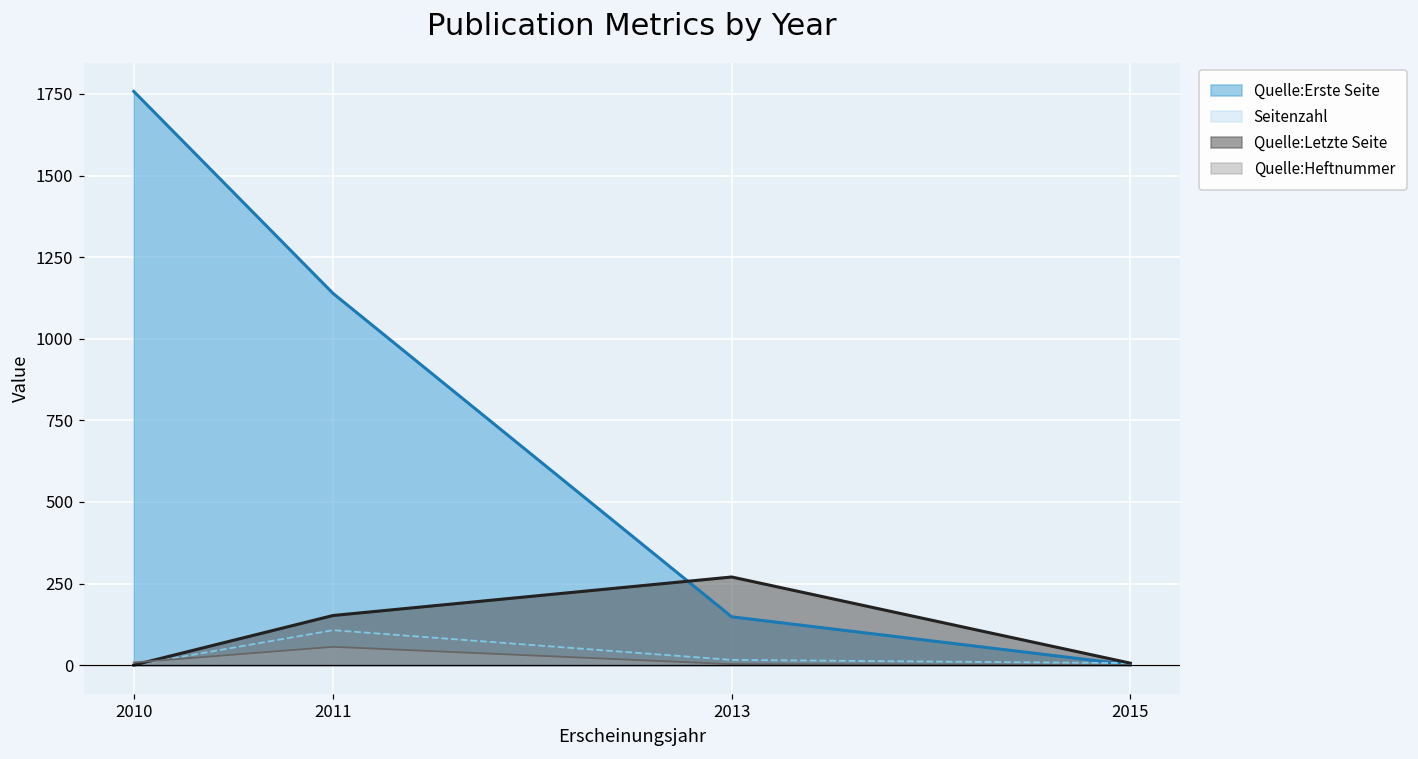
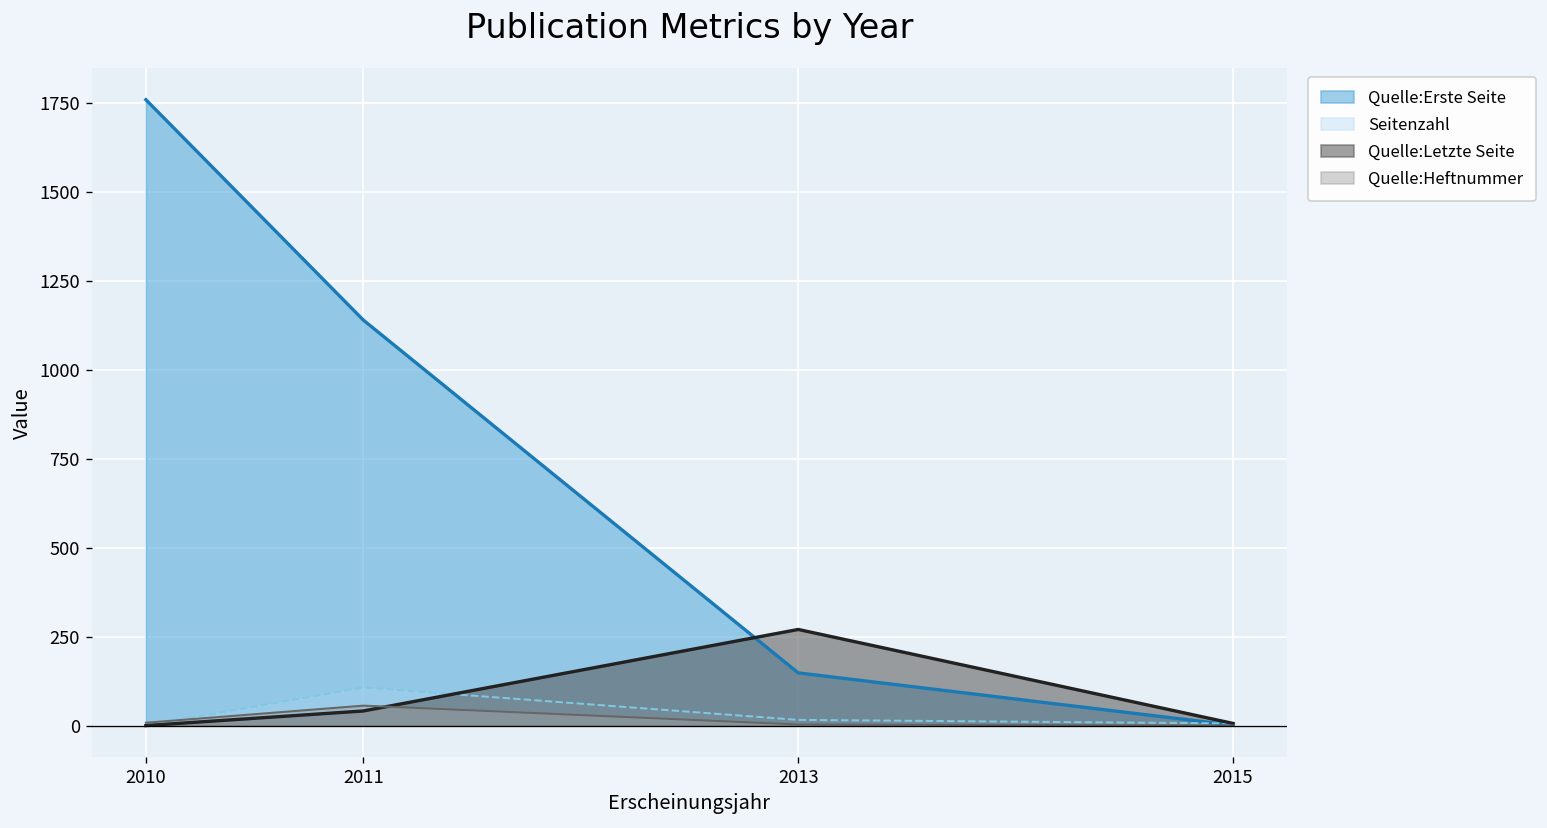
Quelle:Letzte Seite, 2011: 150 -> 40
